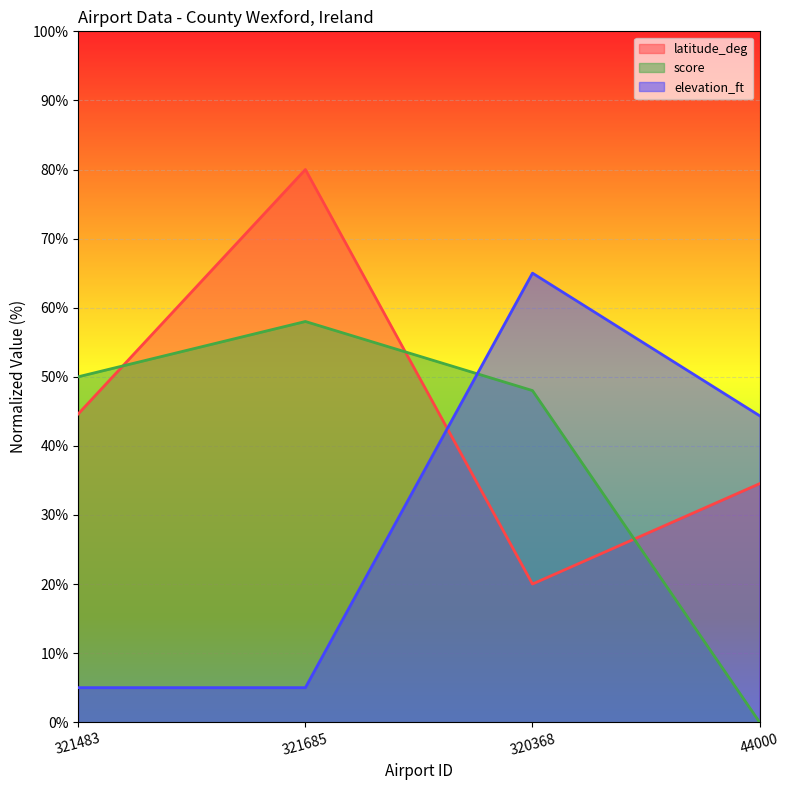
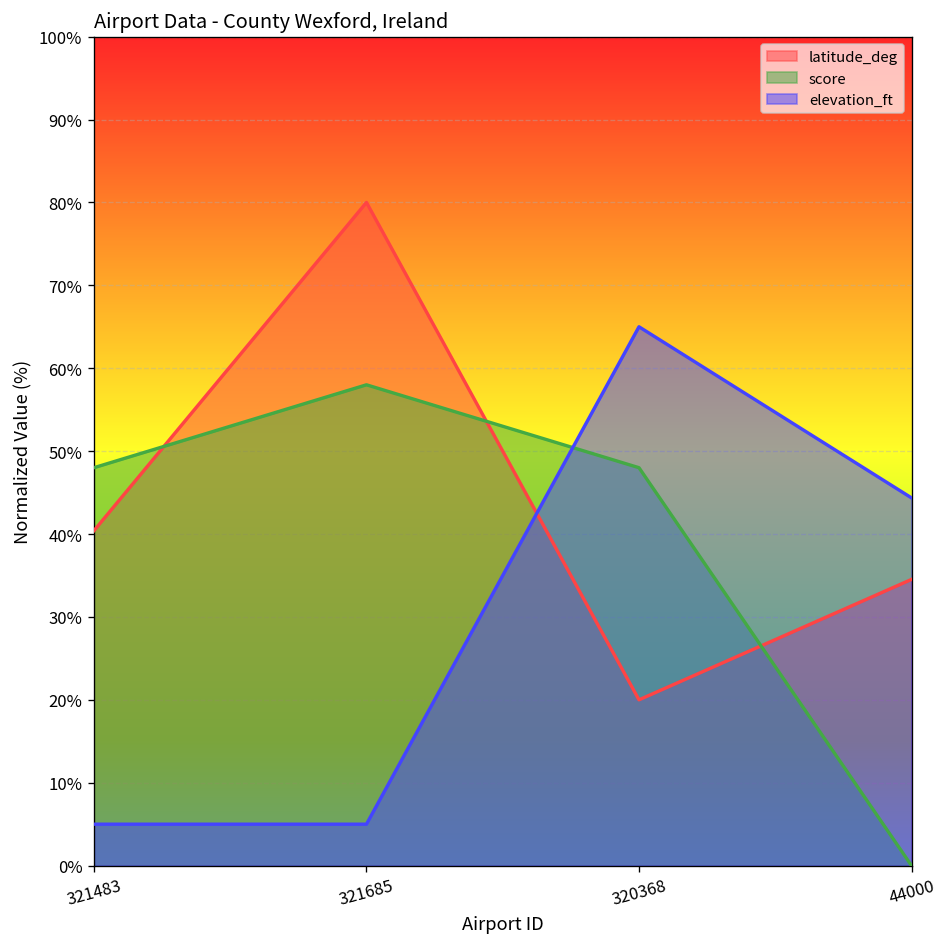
latitude_deg, 321483: 45% -> 40%
score, 321483: 50% -> 48%
